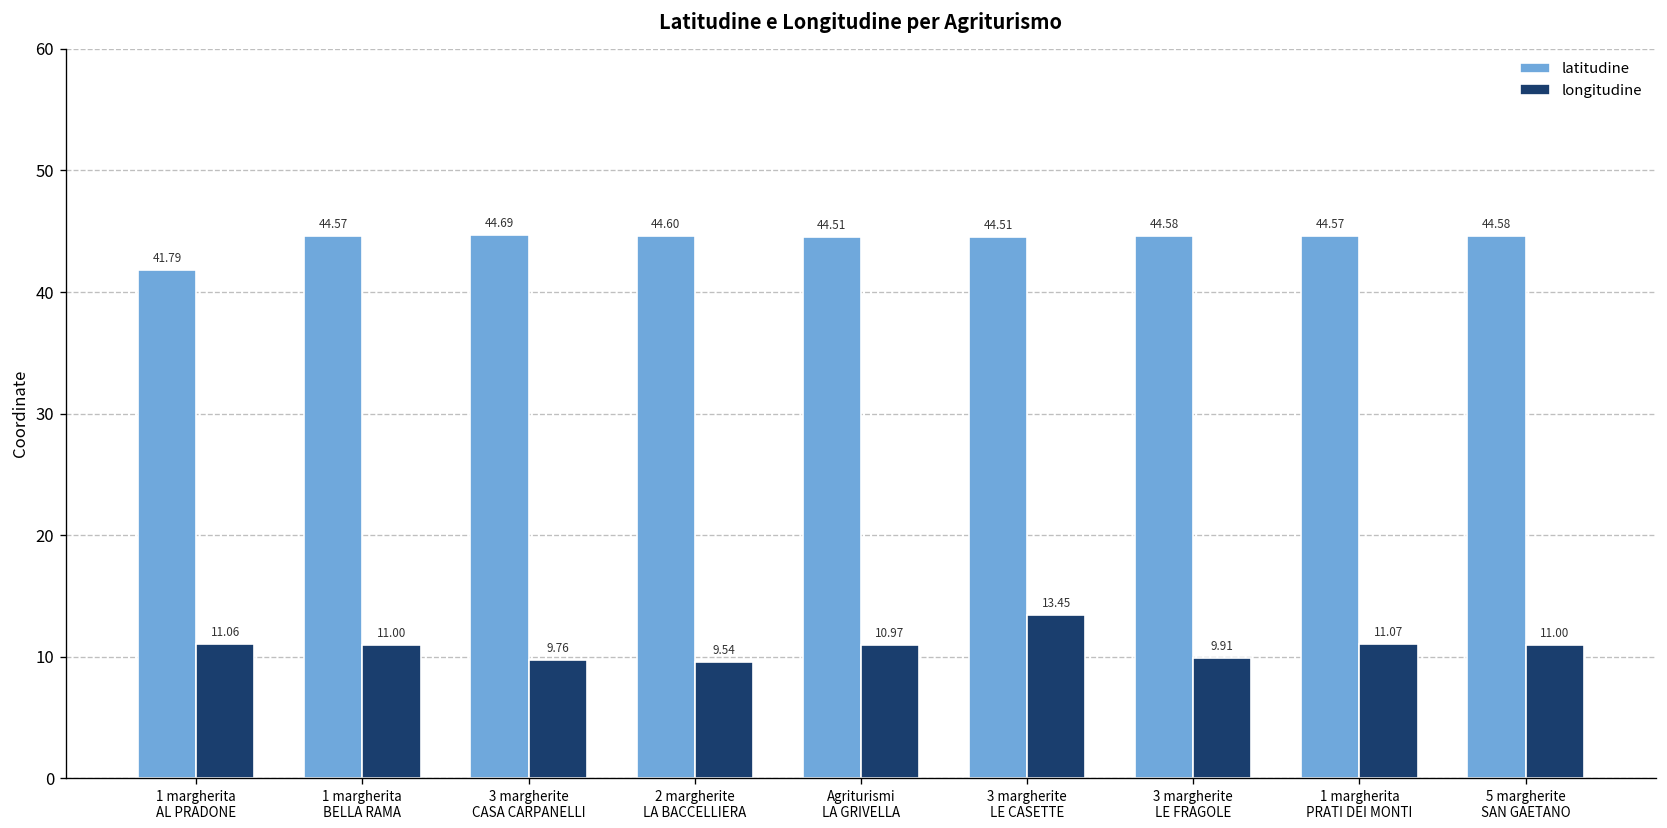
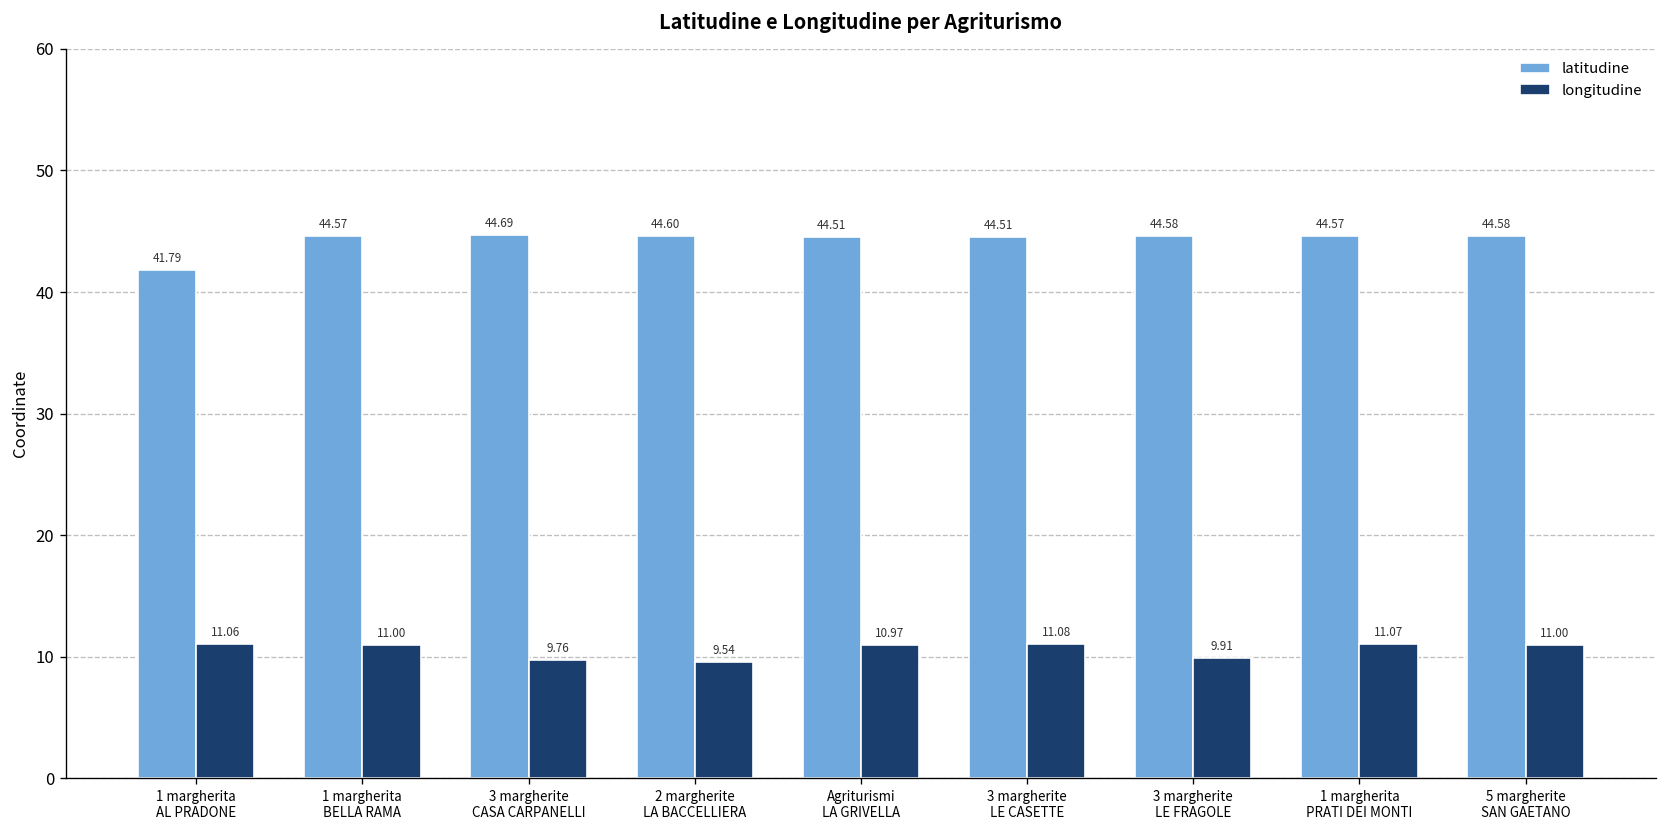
longitudine, 3 margherite LE CASETTE: 13.45 -> 11.08
